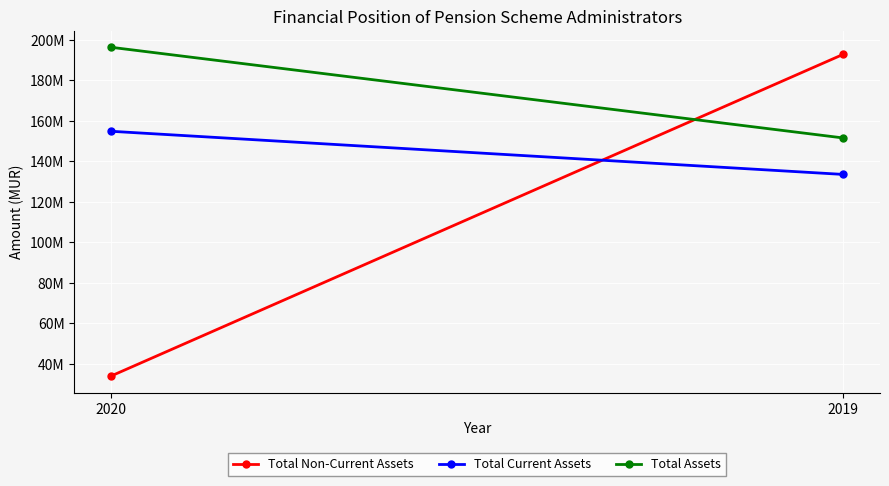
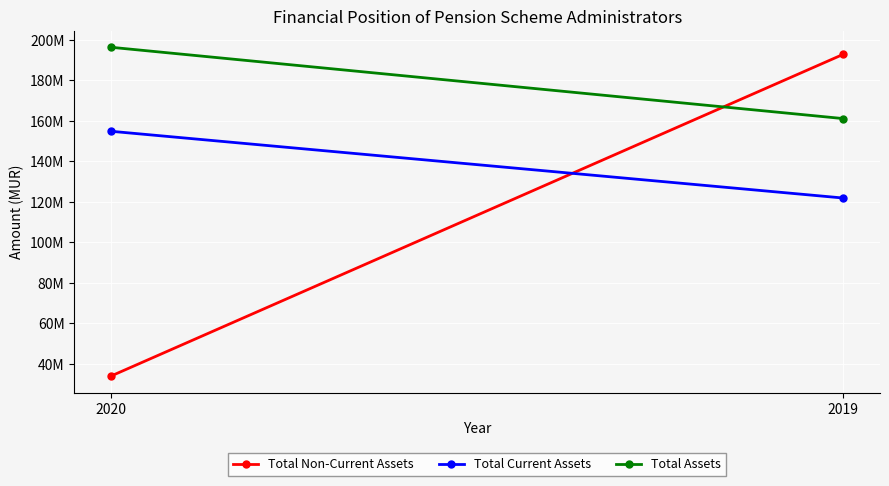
Total Current Assets, 2019: 133000000 -> 122000000
Total Assets, 2019: 151000000 -> 161000000
